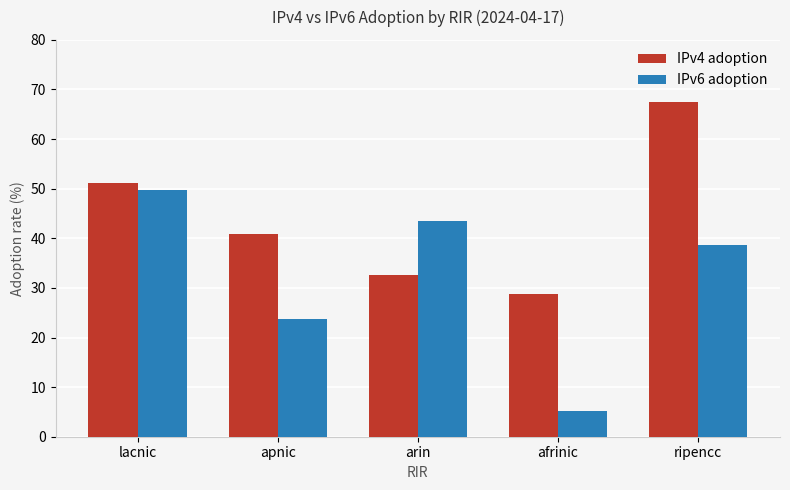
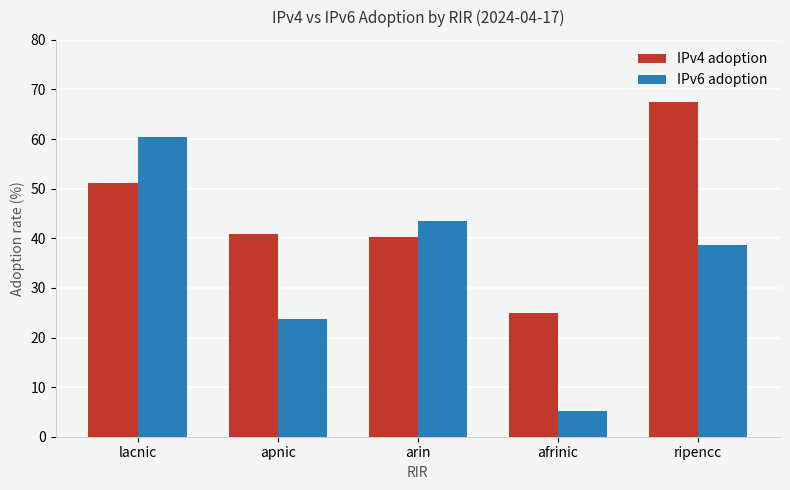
IPv6 adoption, lacnic: 50 -> 60
IPv4 adoption, arin: 33 -> 40
IPv4 adoption, afrinic: 29 -> 25
